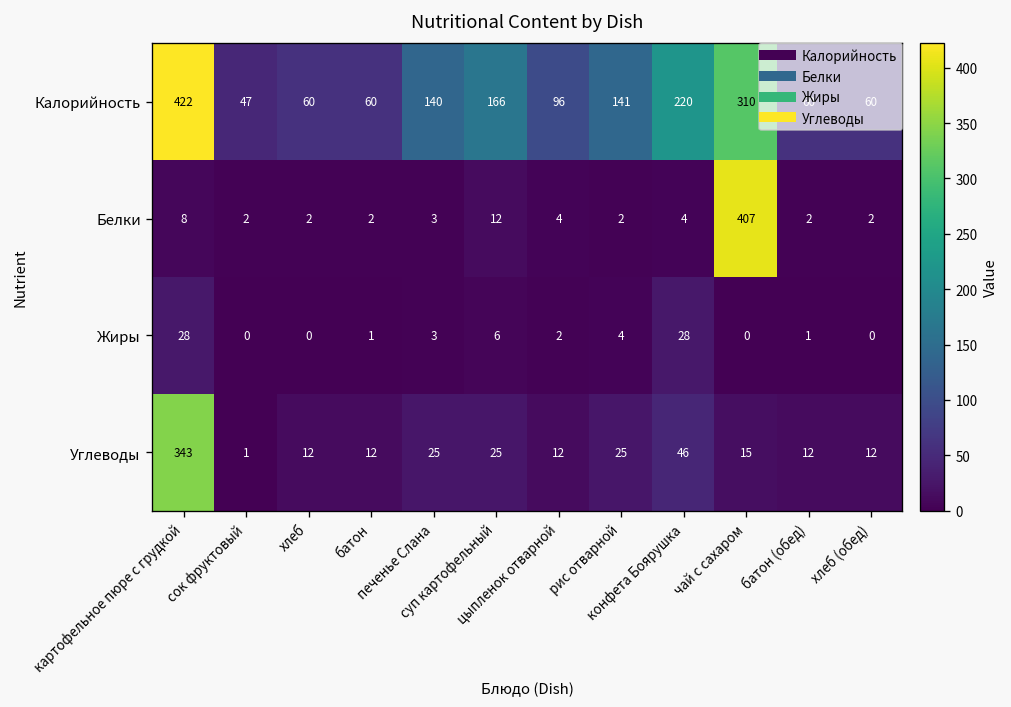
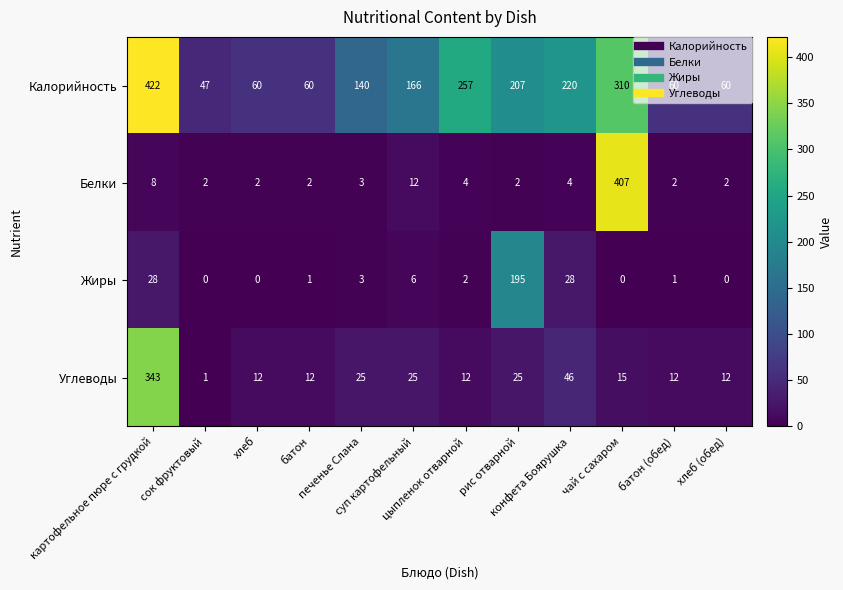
Калорийность, цыпленок отварной: 96 -> 257
Калорийность, рис отварной: 141 -> 207
Жиры, рис отварной: 4 -> 195
